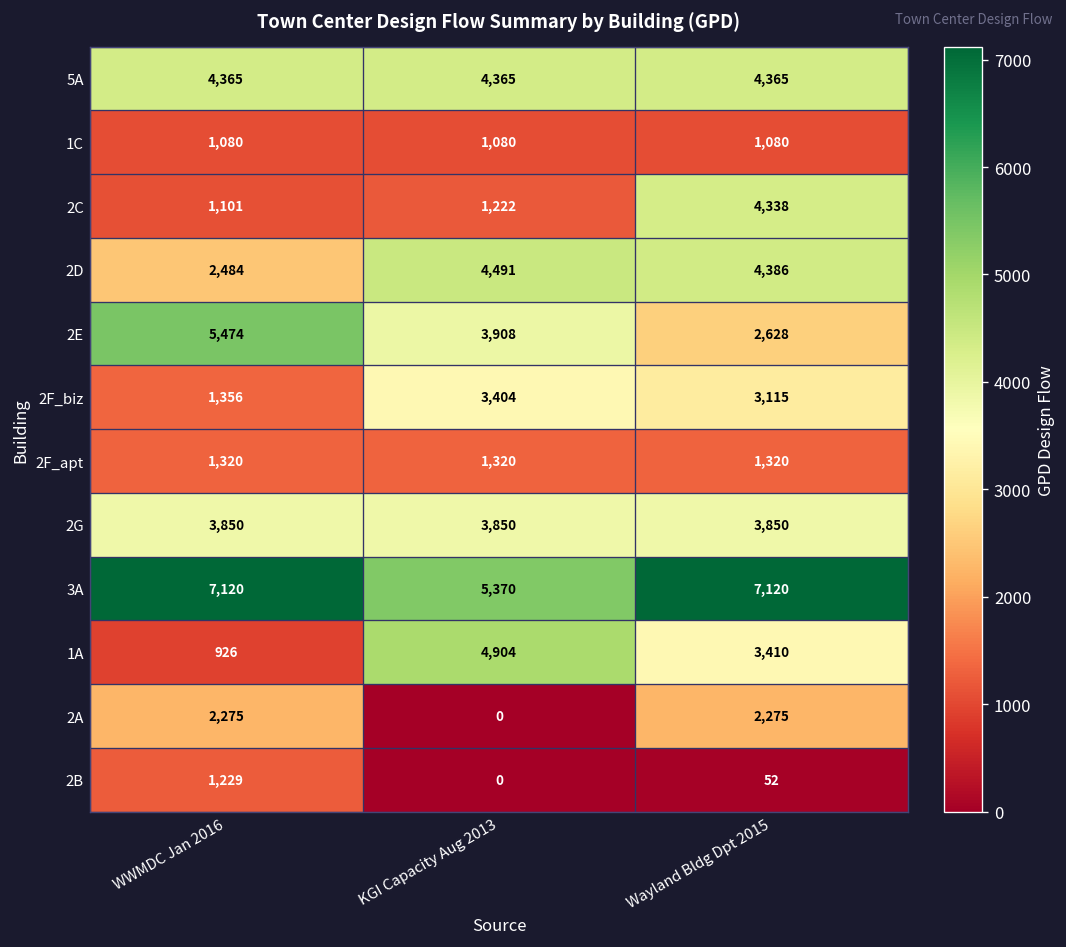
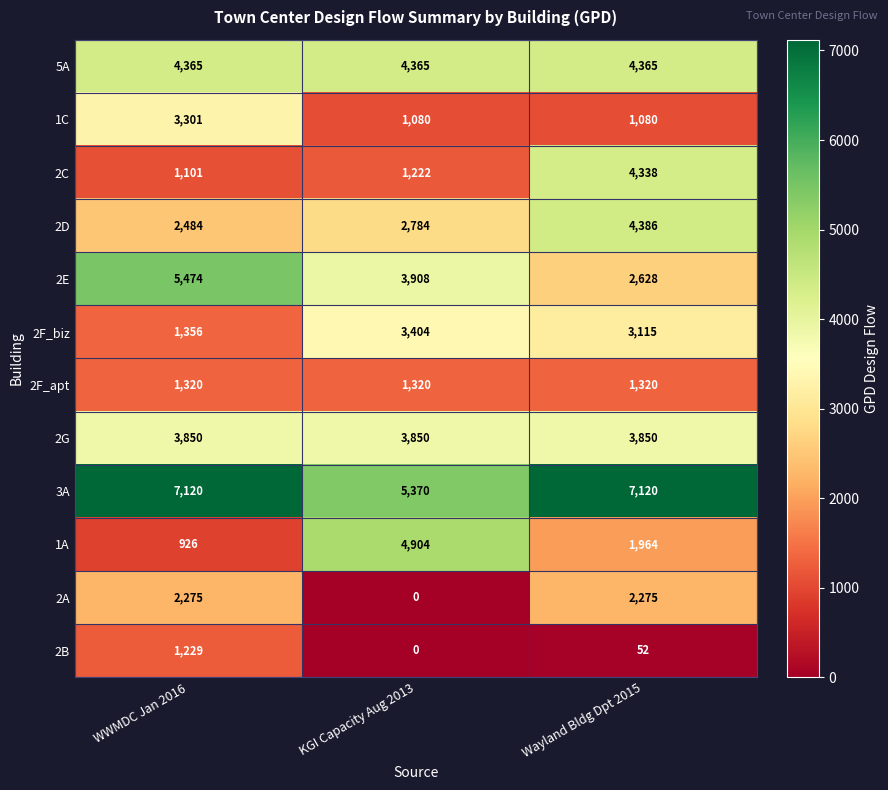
1C, WWMDC Jan 2016: 1,080 -> 3,301
2D, KGI Capacity Aug 2013: 4,491 -> 2,784
1A, Wayland Bldg Dpt 2015: 3,410 -> 1,964
